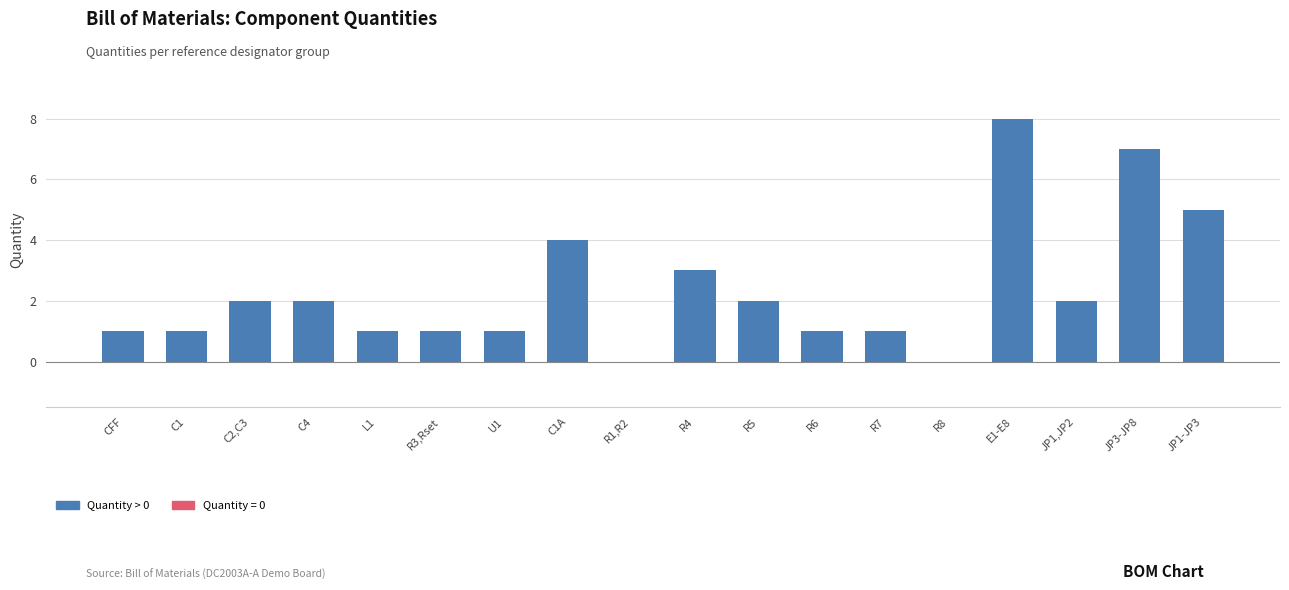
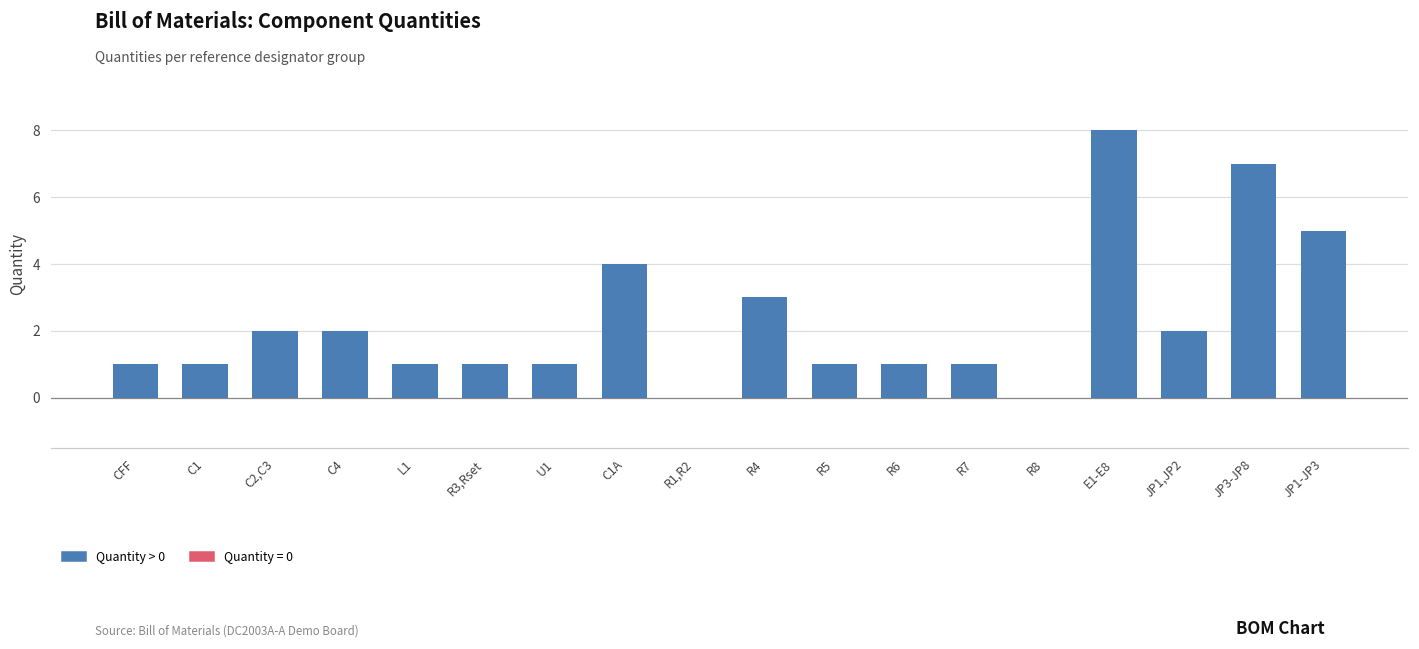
R5: 2 -> 1
